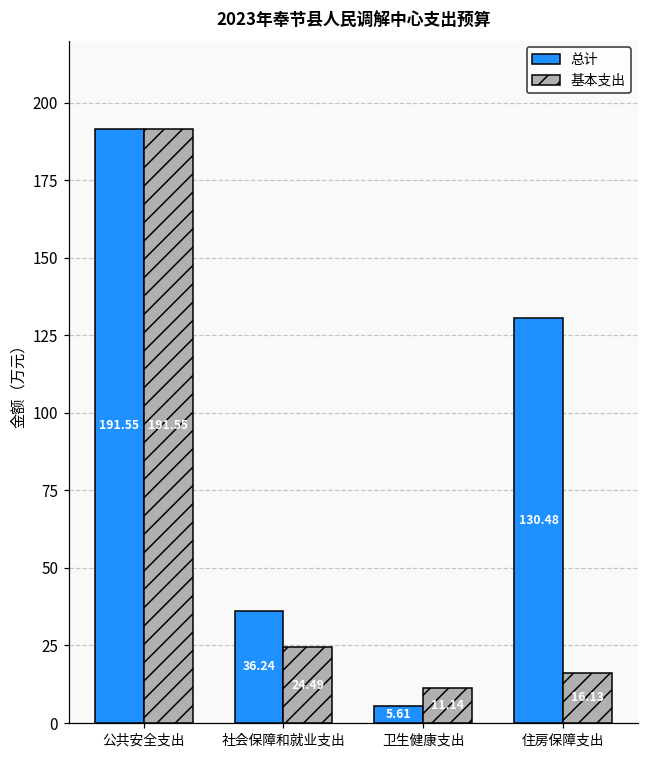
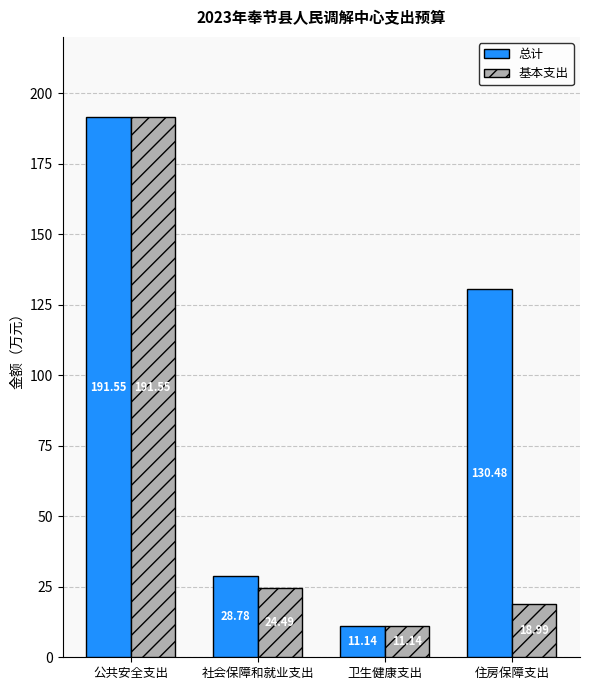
总计, 社会保障和就业支出: 36.24 -> 28.78
总计, 卫生健康支出: 5.61 -> 11.14
基本支出, 住房保障支出: 16.13 -> 18.99
